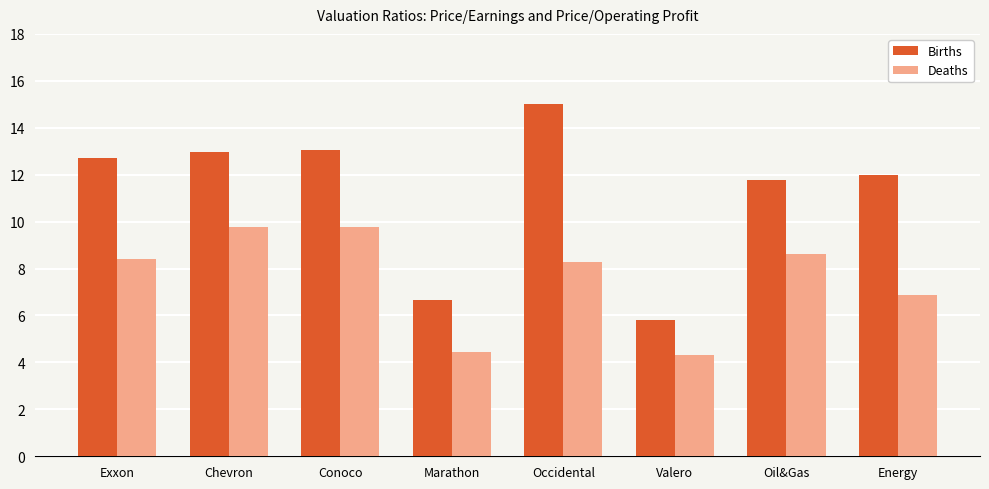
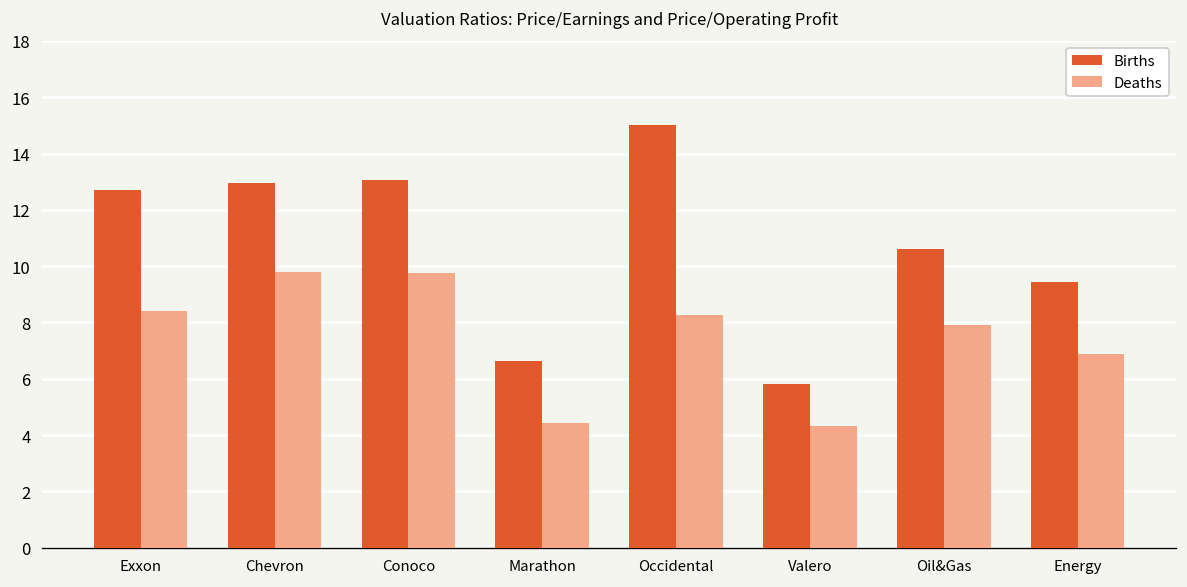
Births, Oil&Gas: 11.8 -> 10.6
Deaths, Oil&Gas: 8.6 -> 7.9
Births, Energy: 12.0 -> 9.4
